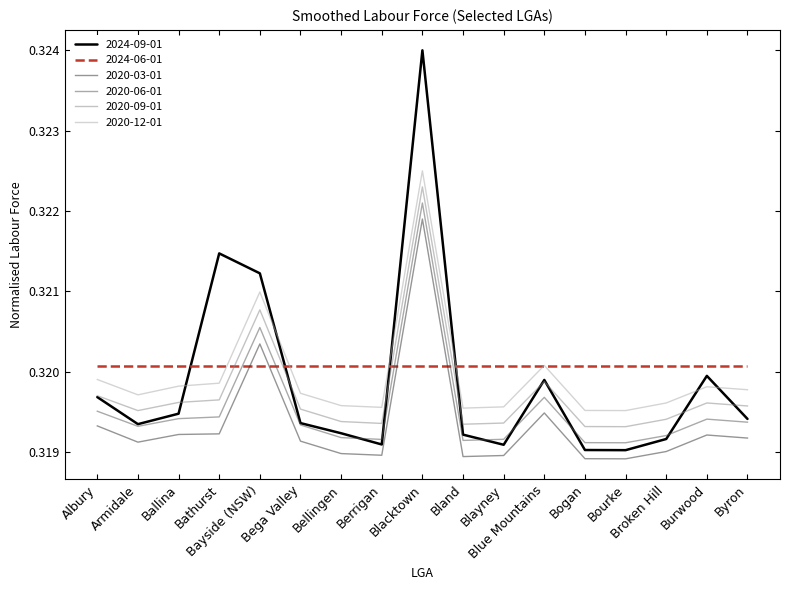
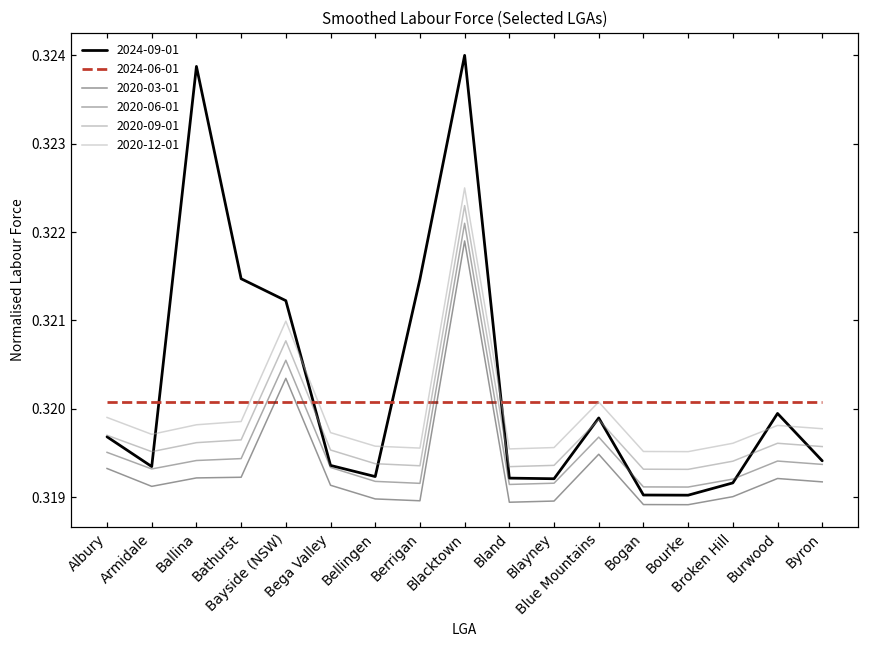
2024-09-01, Ballina: 0.3195 -> 0.3239
2024-09-01, Berrigan: 0.3191 -> 0.3215
2024-09-01, Blayney: 0.3191 -> 0.3192
